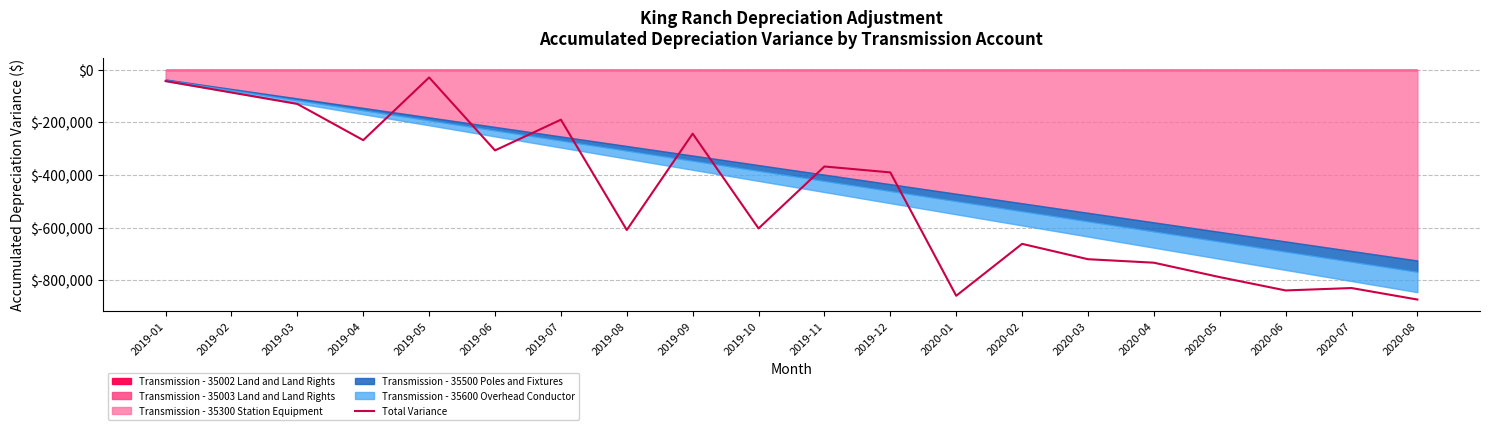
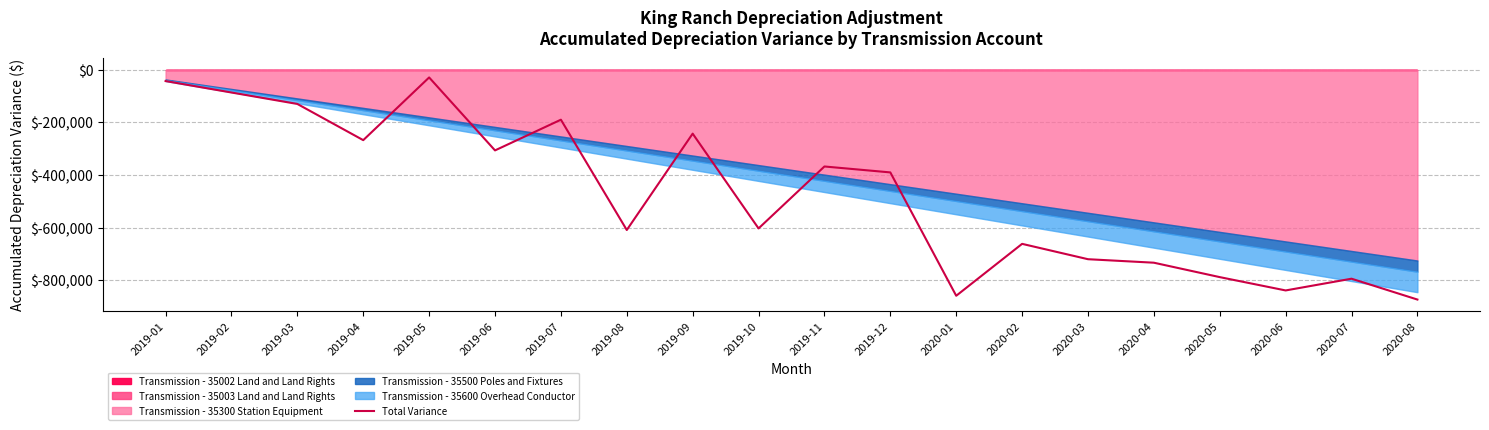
Total Variance, 2020-07: $-830,000 -> $-790,000
